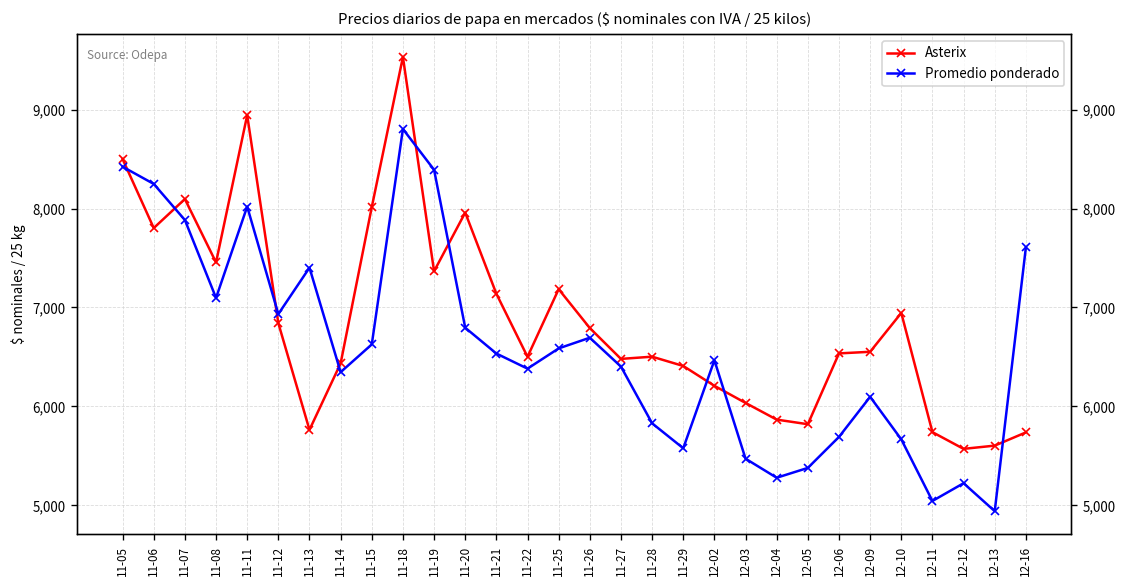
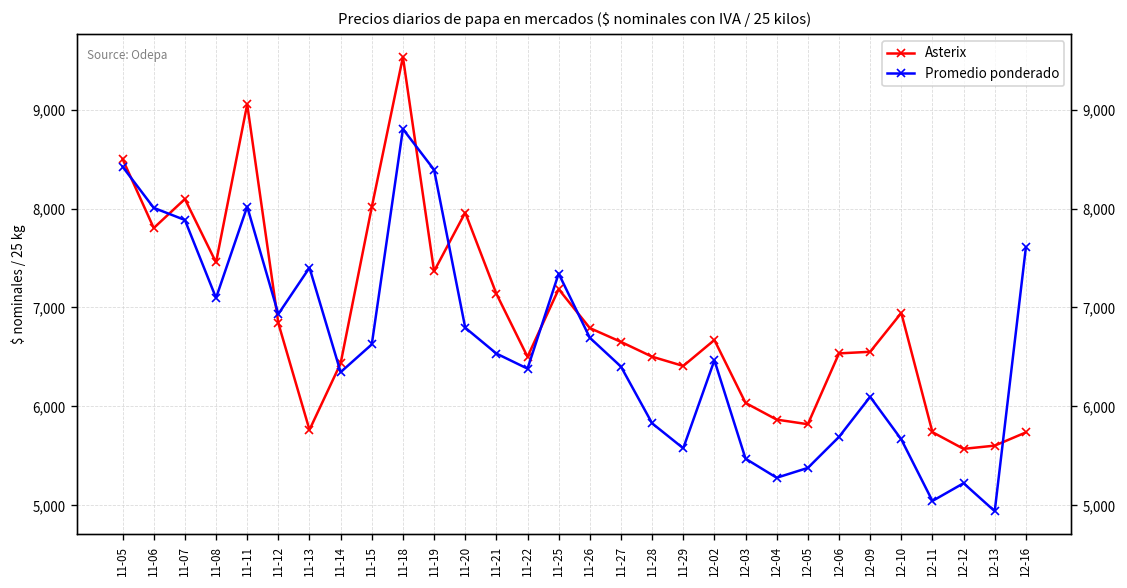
Promedio ponderado, 11-06: 8,200 -> 8,000
Asterix, 11-11: 8,900 -> 9,100
Promedio ponderado, 11-25: 6,600 -> 7,300
Asterix, 11-27: 6,500 -> 6,700
Asterix, 12-02: 6,200 -> 6,700
